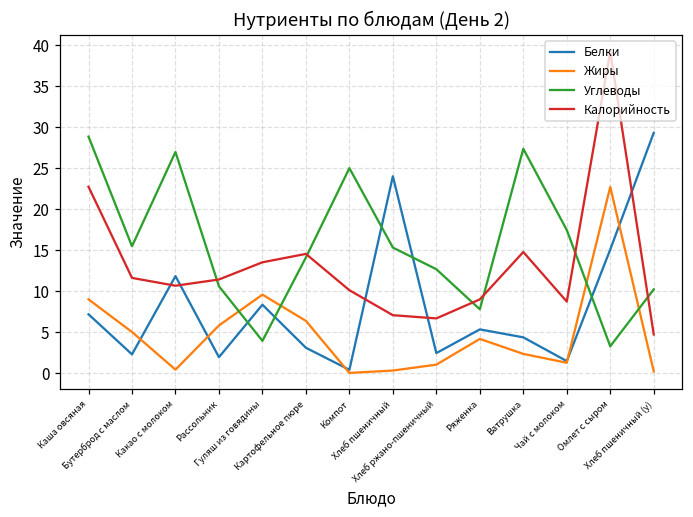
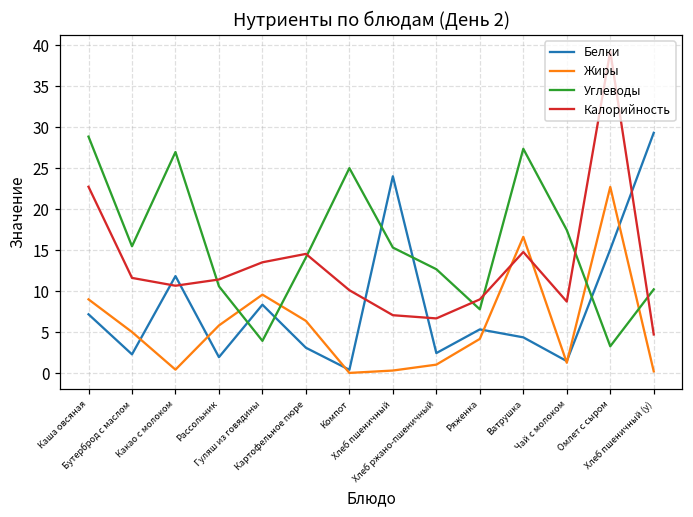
Жиры, Ватрушка: 2 -> 17
